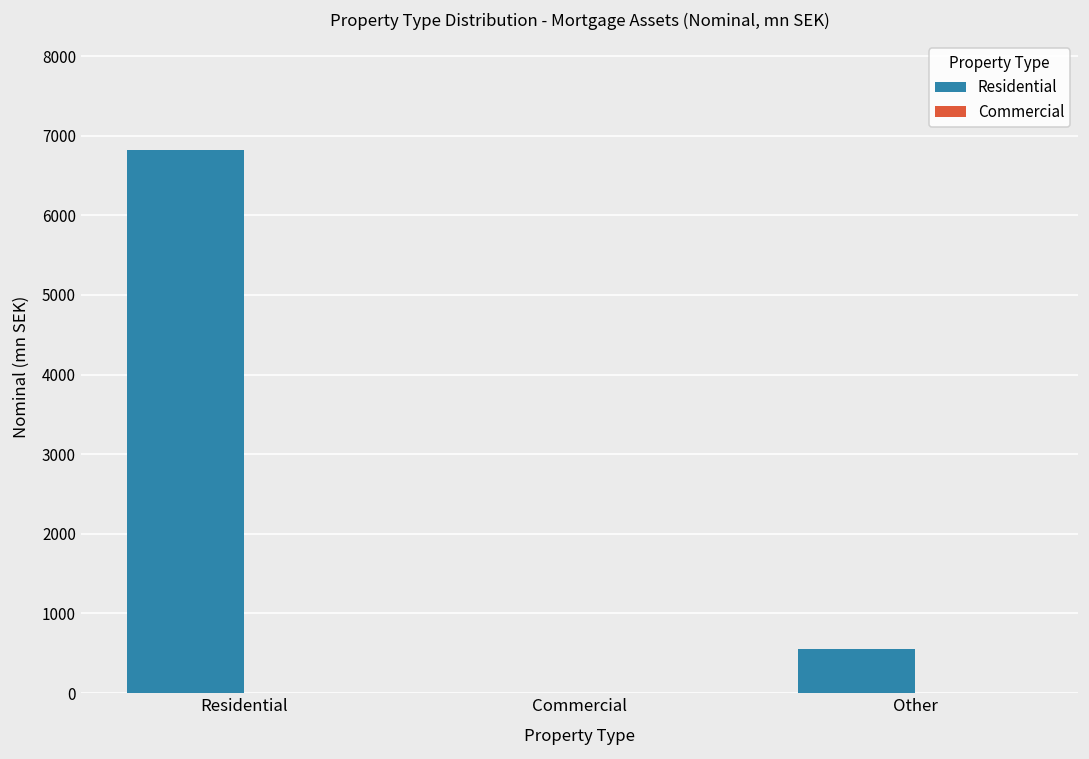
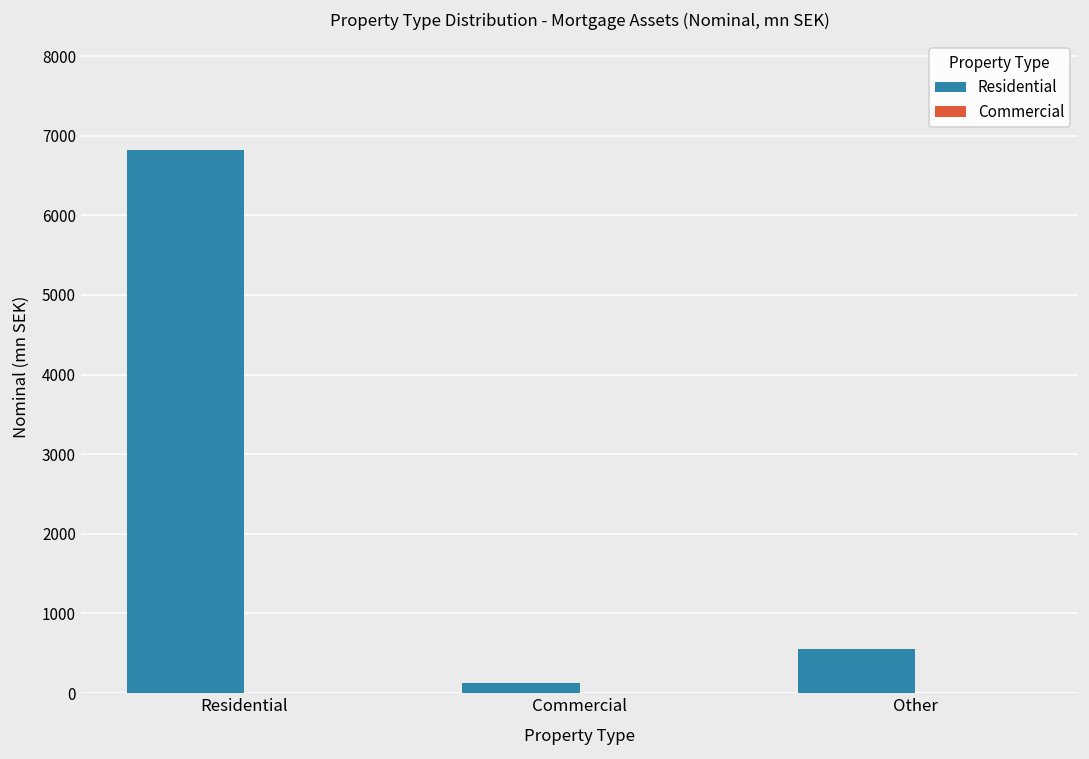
Residential, Commercial: 0 -> 100
